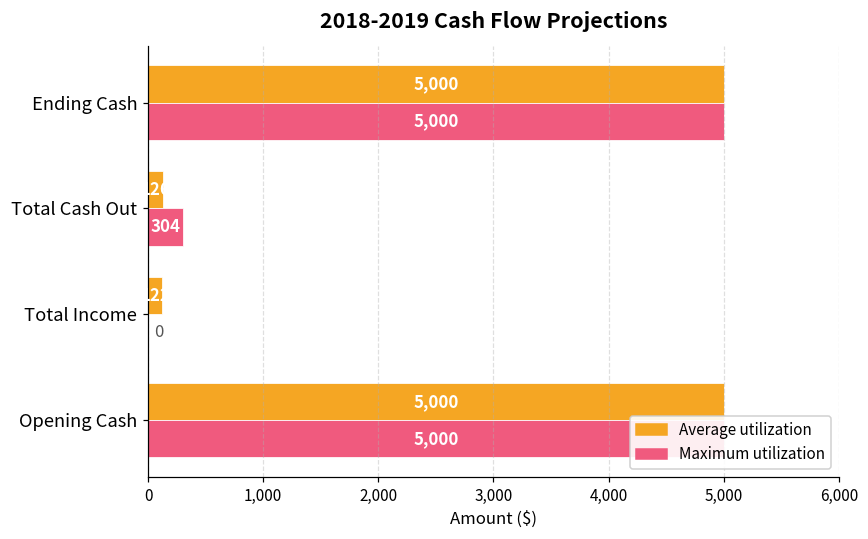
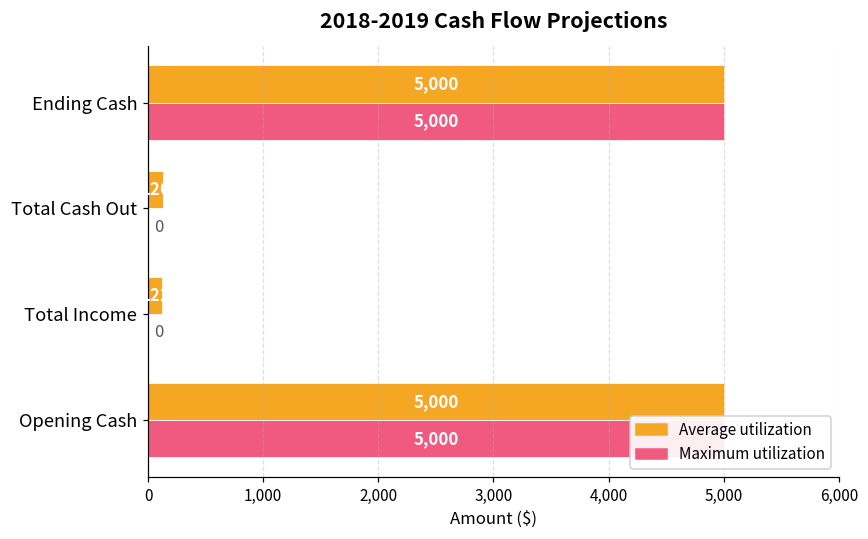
Maximum utilization, Total Cash Out: 304 -> 0
